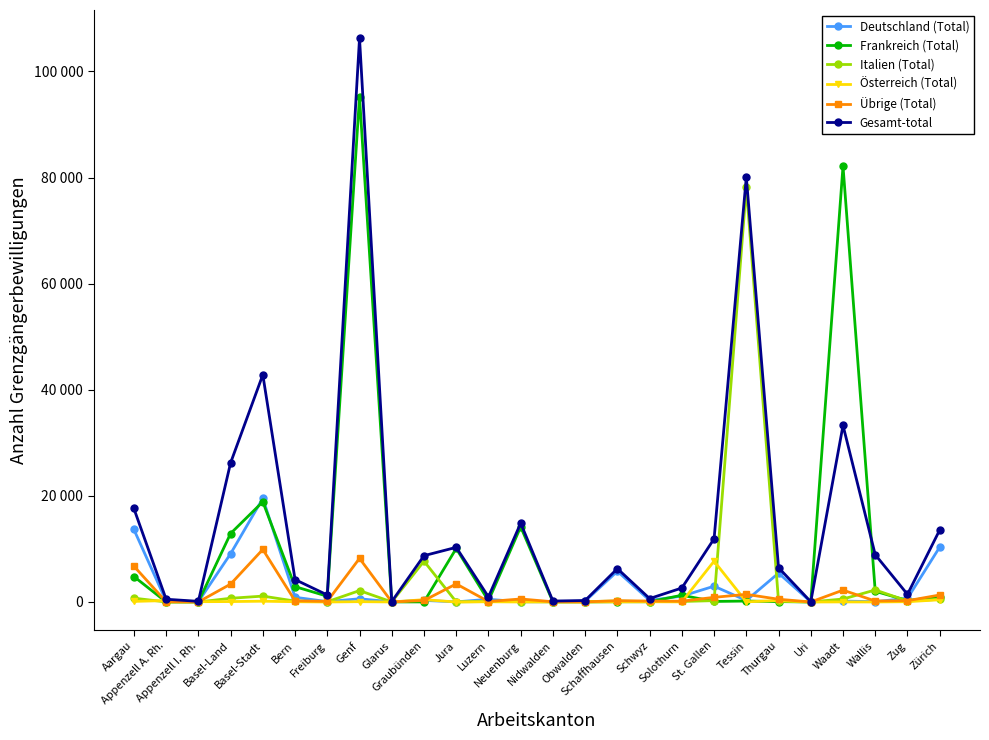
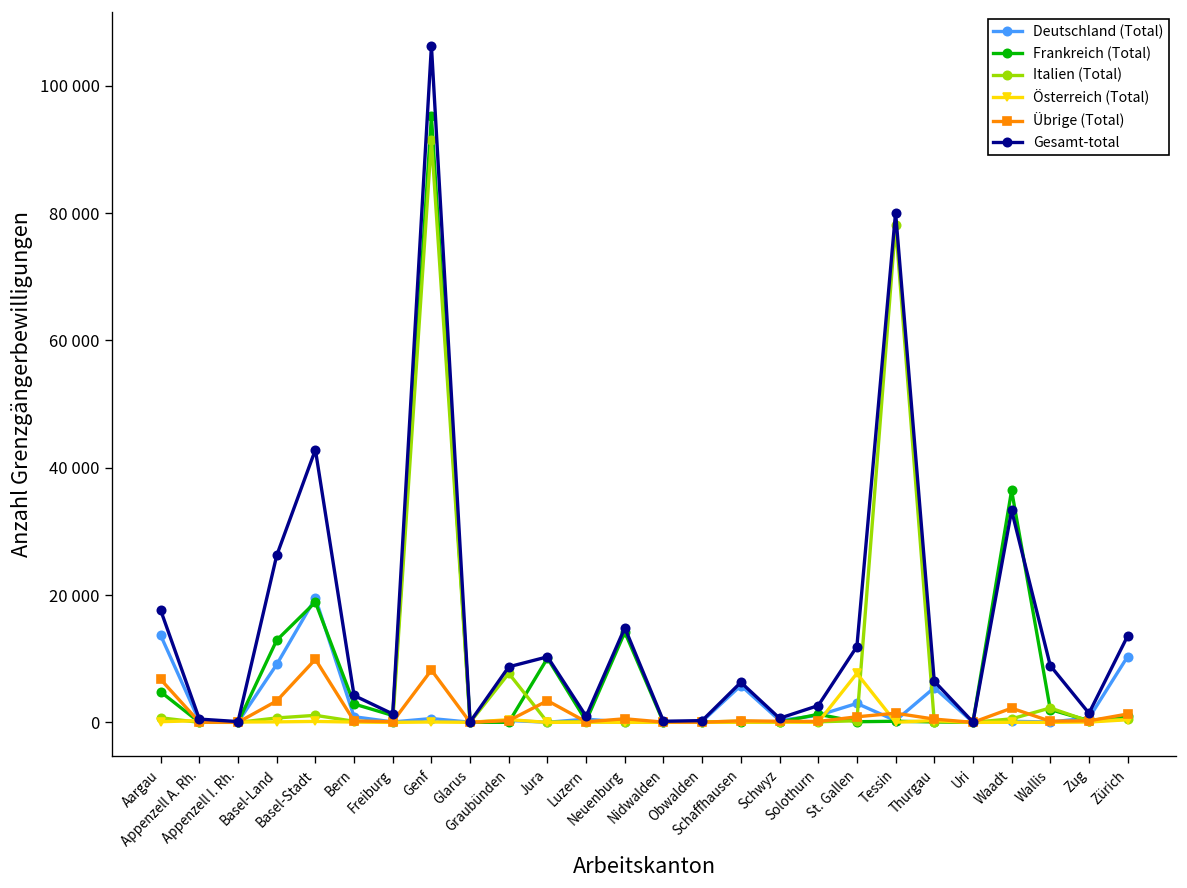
Italien (Total), Genf: 2000 -> 92000
Frankreich (Total), Waadt: 82000 -> 36000
